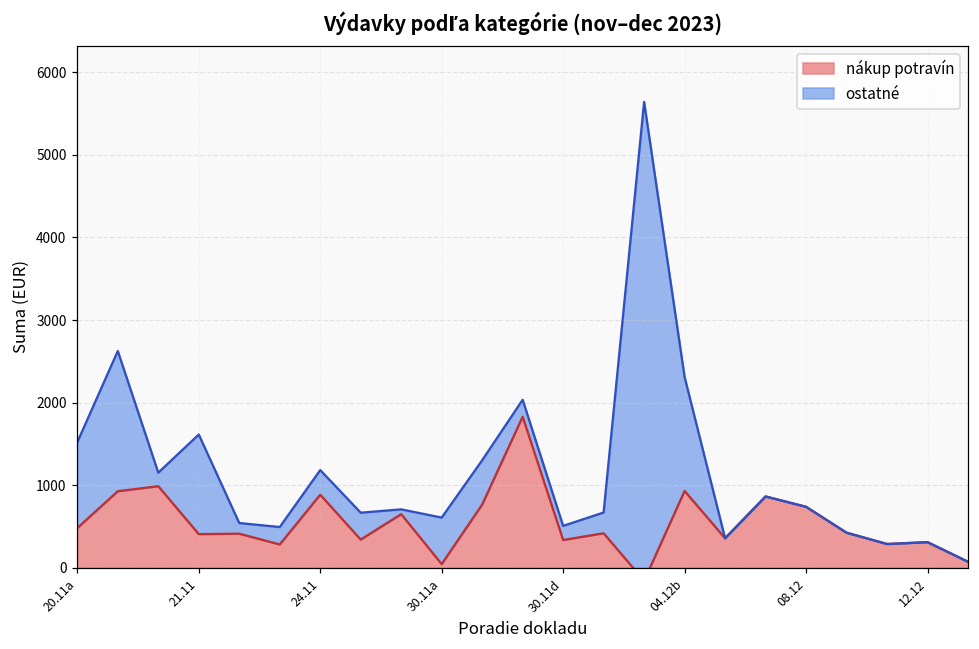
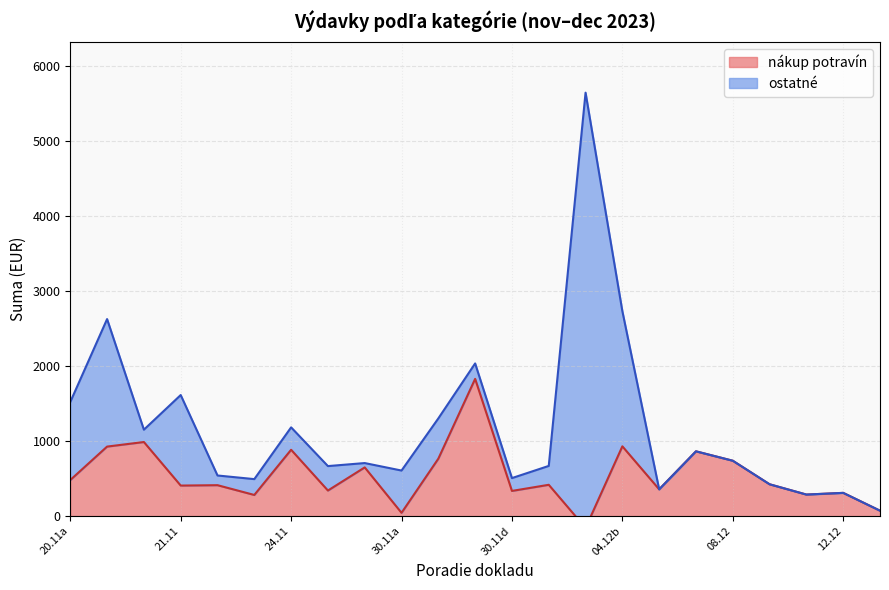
ostatné, 04.12b: 1400 -> 1800
